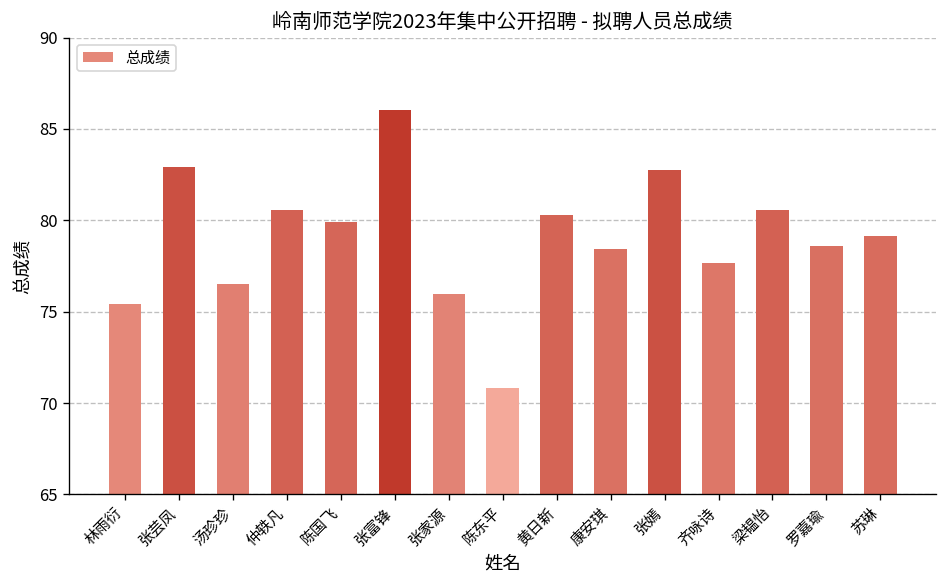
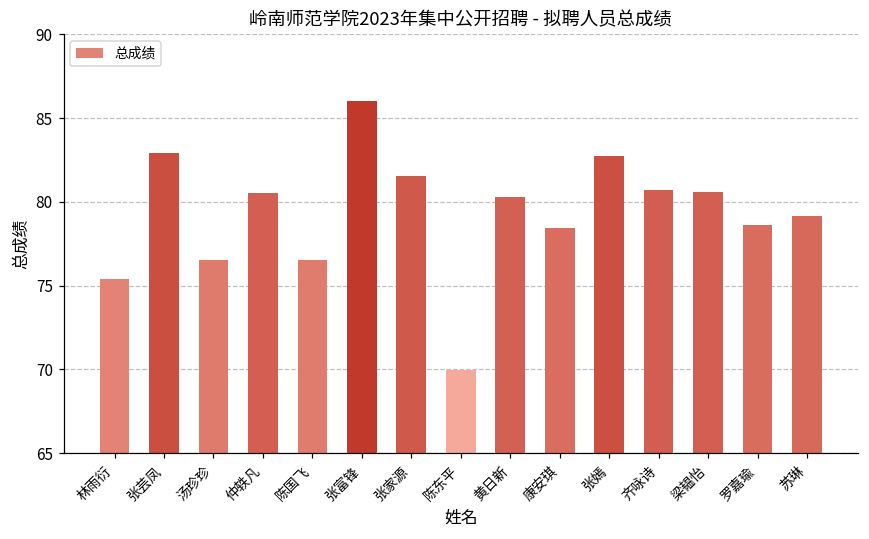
陈国飞: 79.9 -> 76.5
张家源: 76.0 -> 81.5
陈东平: 70.9 -> 70.0
齐咏诗: 77.7 -> 80.7
